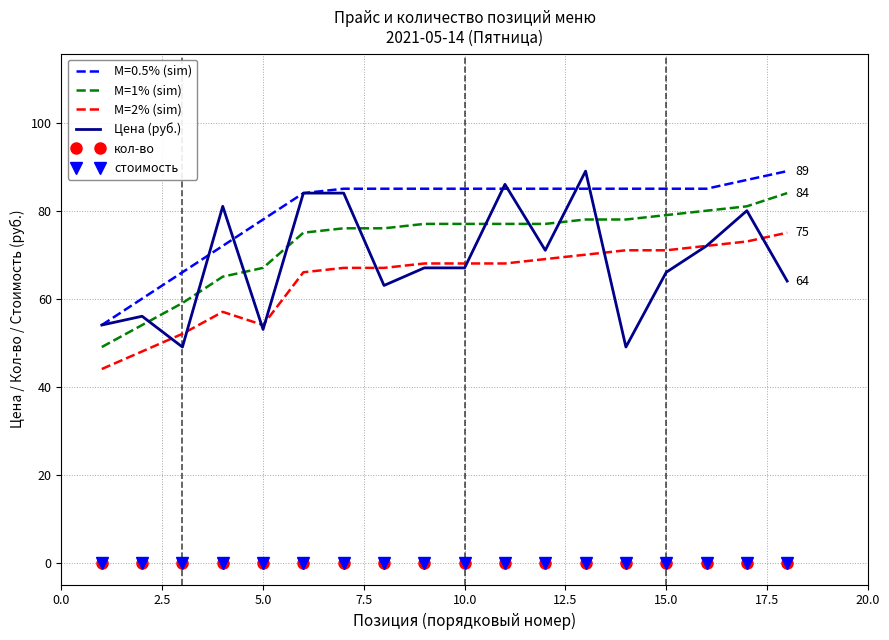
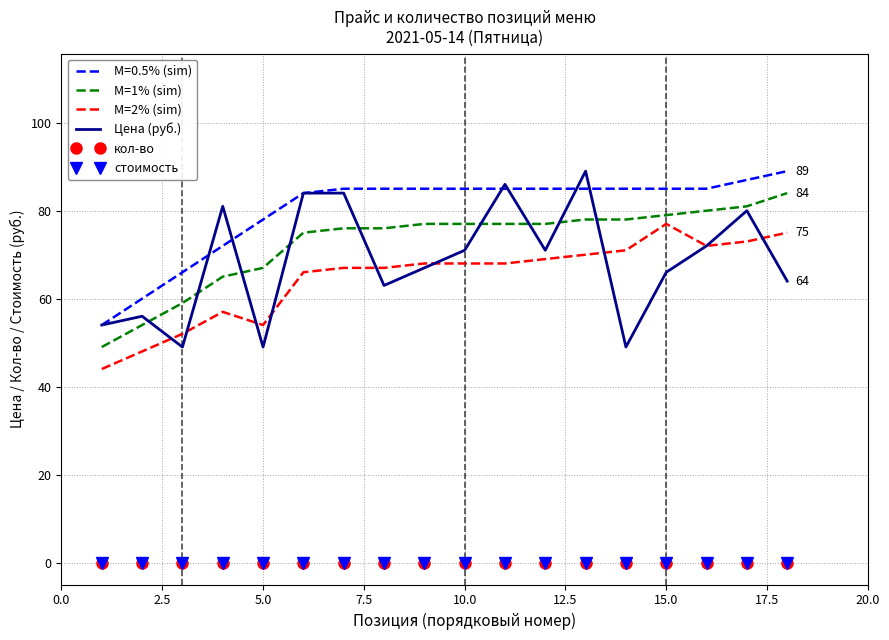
Цена (руб.), 5.0: 53 -> 49
Цена (руб.), 10.0: 67 -> 71
M=2% (sim), 15.0: 71 -> 77
